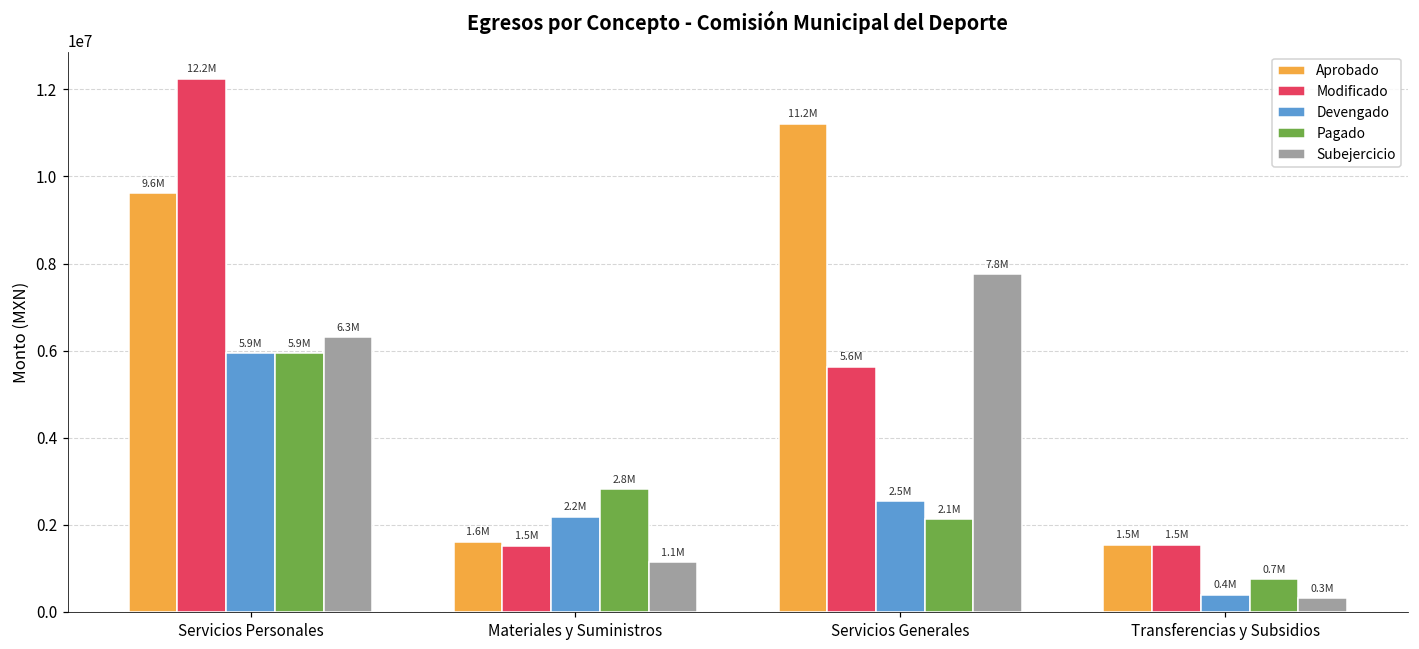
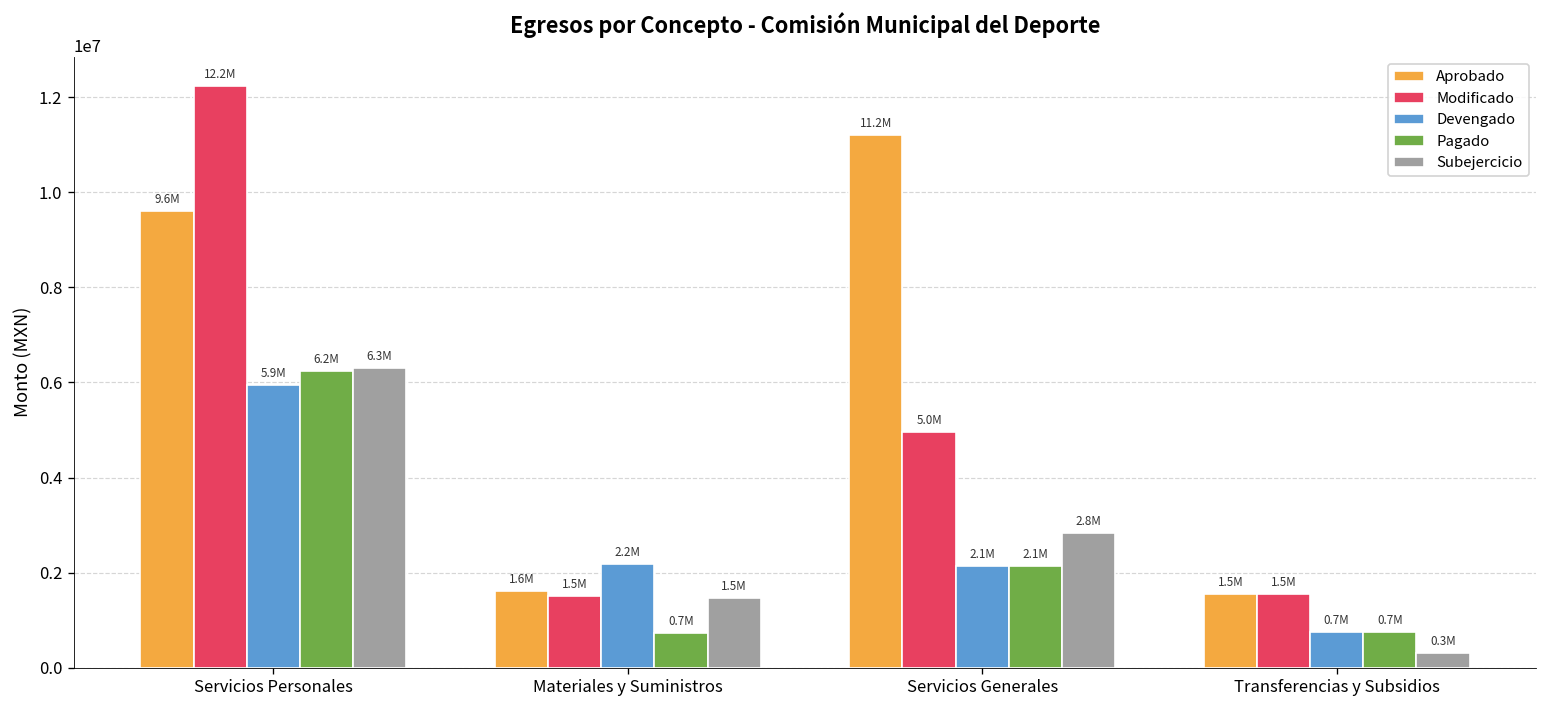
Pagado, Servicios Personales: 5.9M -> 6.2M
Pagado, Materiales y Suministros: 2.8M -> 0.7M
Subejercicio, Materiales y Suministros: 1.1M -> 1.5M
Modificado, Servicios Generales: 5.6M -> 5.0M
Devengado, Servicios Generales: 2.5M -> 2.1M
Subejercicio, Servicios Generales: 7.8M -> 2.8M
Devengado, Transferencias y Subsidios: 0.4M -> 0.7M
